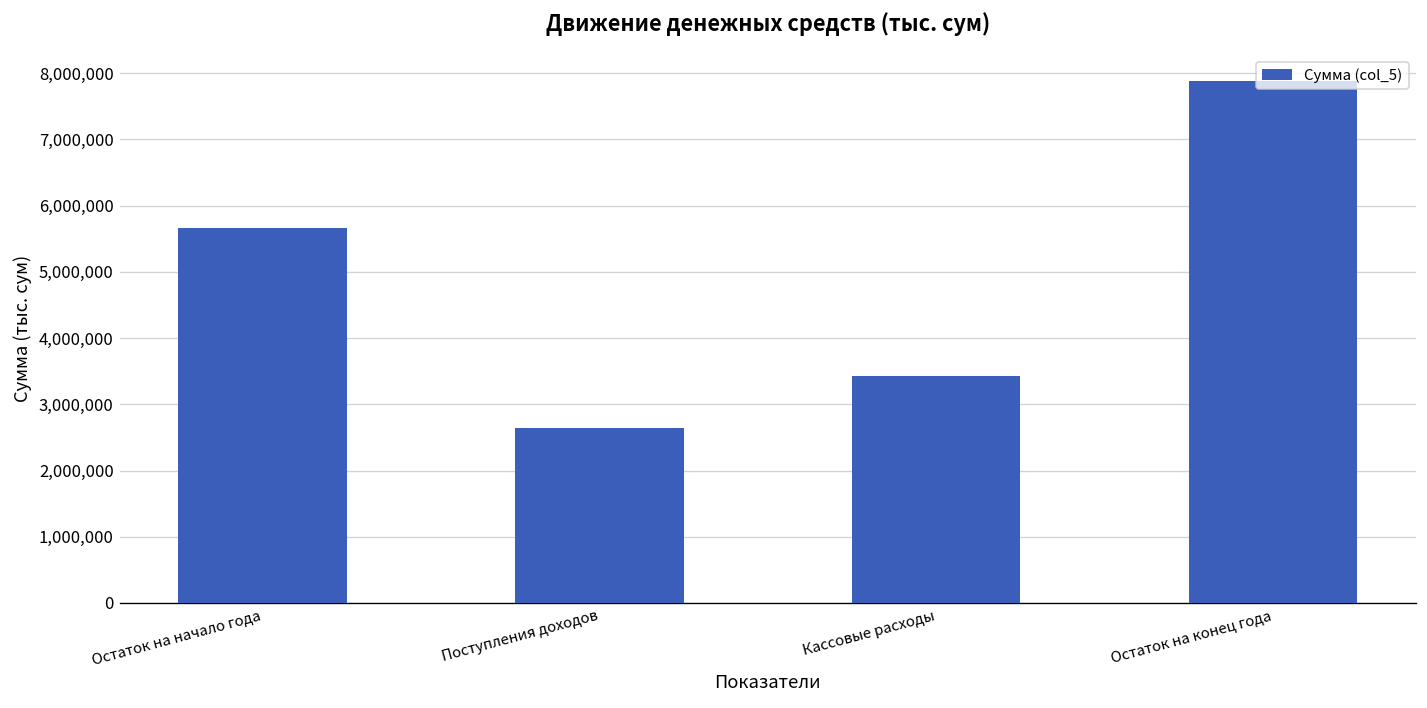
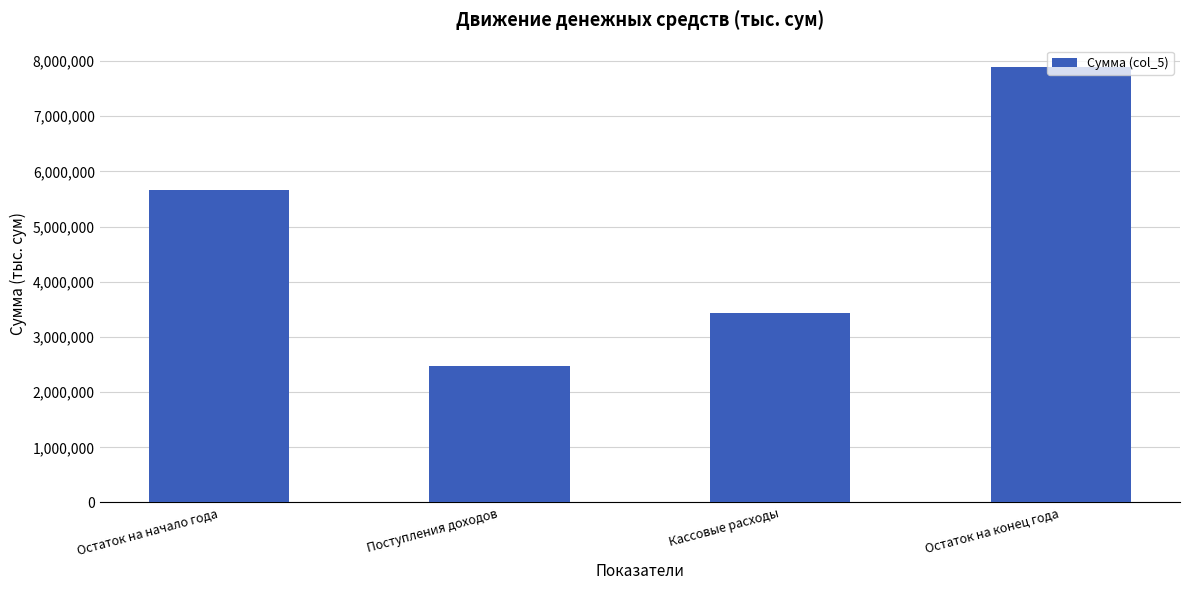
Поступления доходов: 2,600,000 -> 2,500,000
